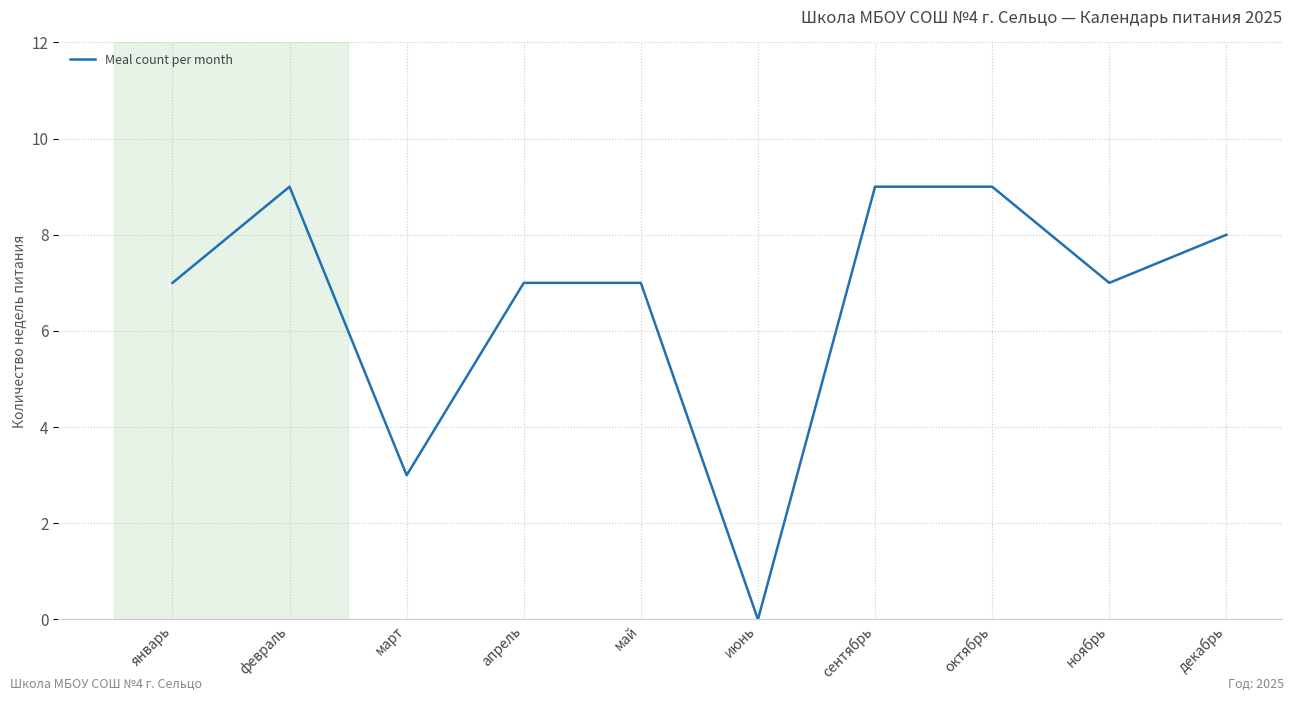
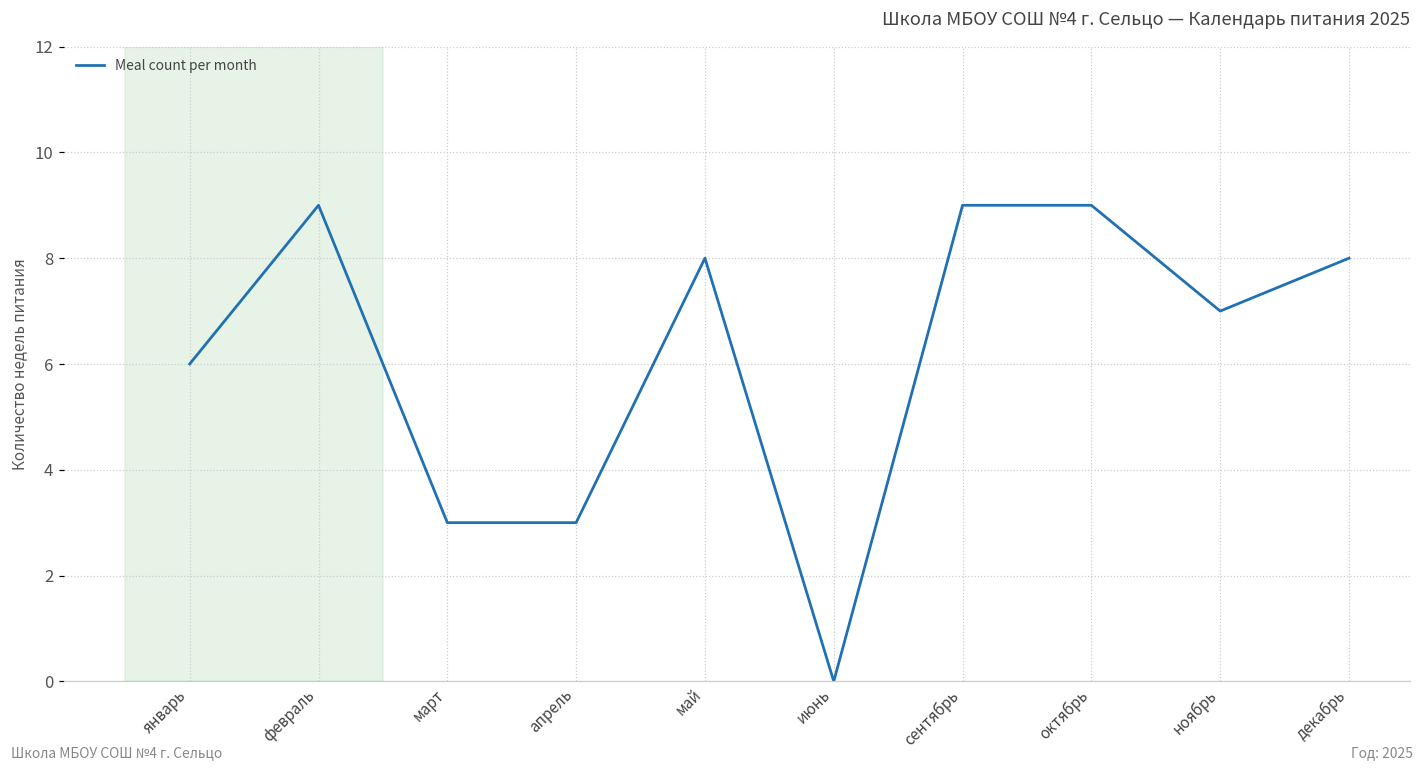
январь: 7 -> 6
апрель: 7 -> 3
май: 7 -> 8
